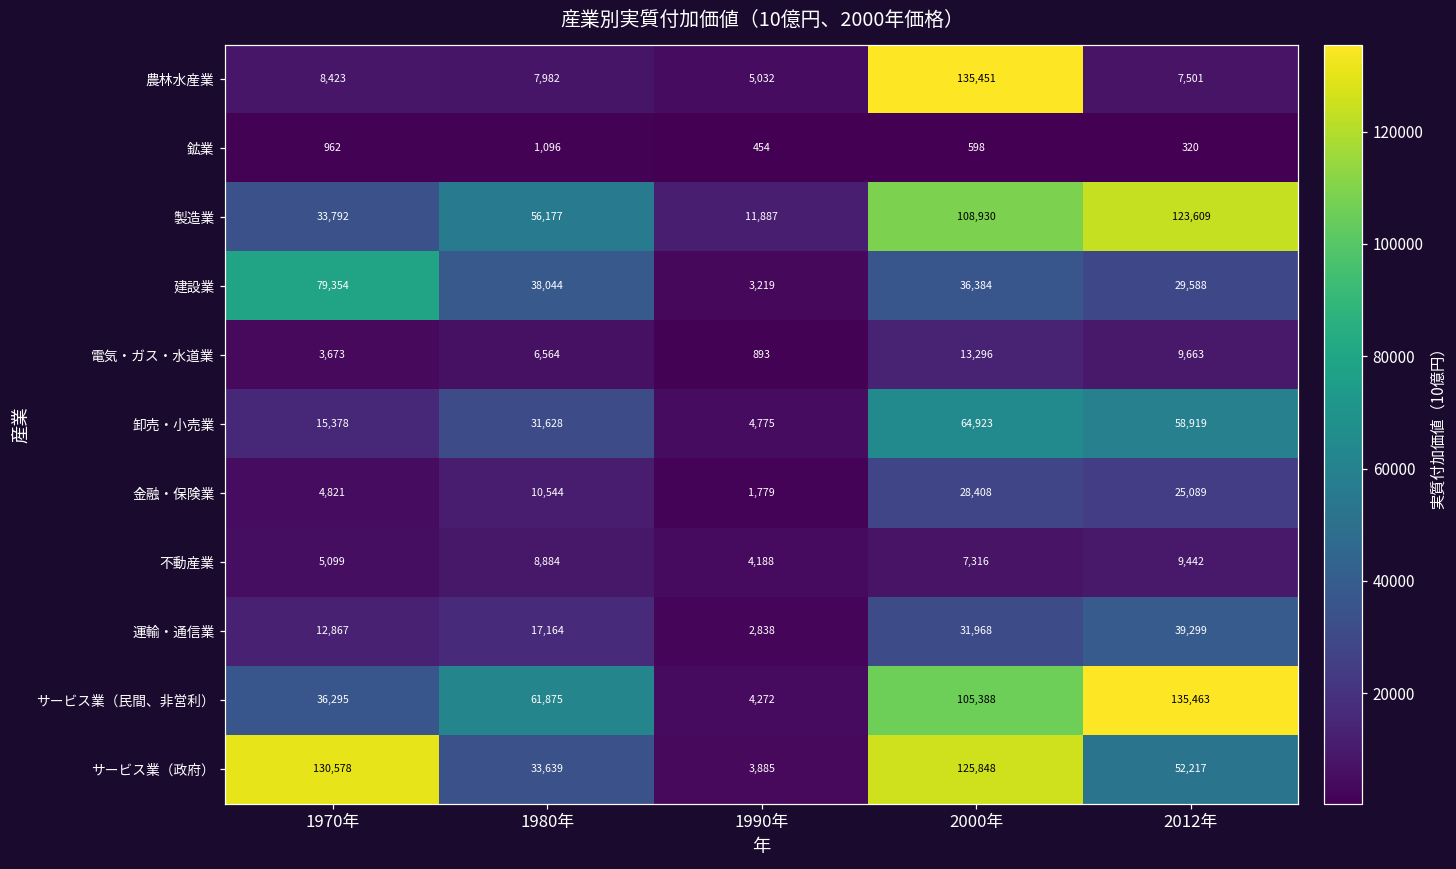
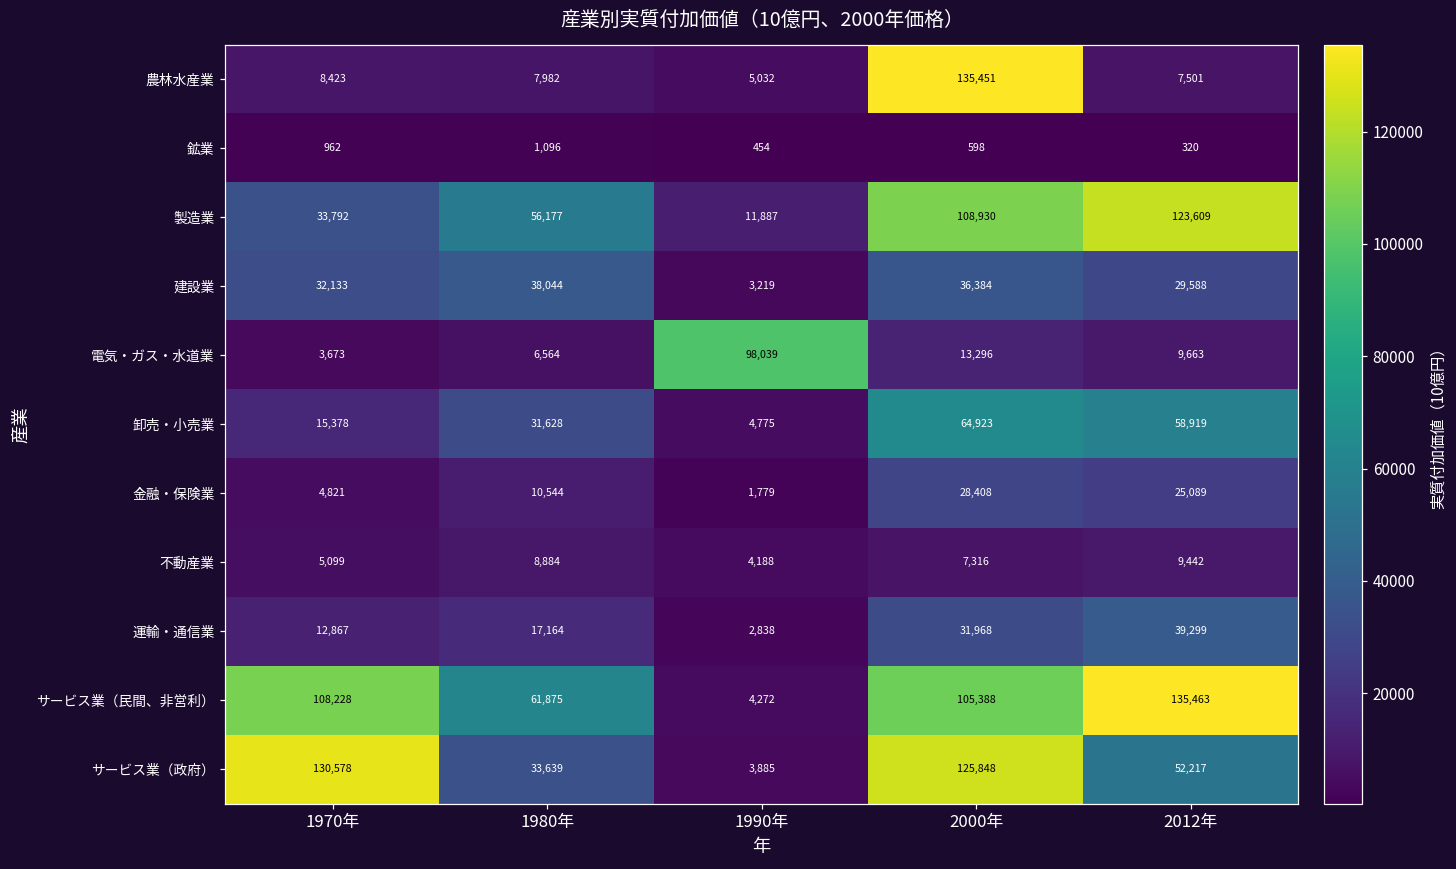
建設業, 1970年: 79,354 -> 32,133
電気・ガス・水道業, 1990年: 893 -> 98,039
サービス業（民間、非営利）, 1970年: 36,295 -> 108,228
